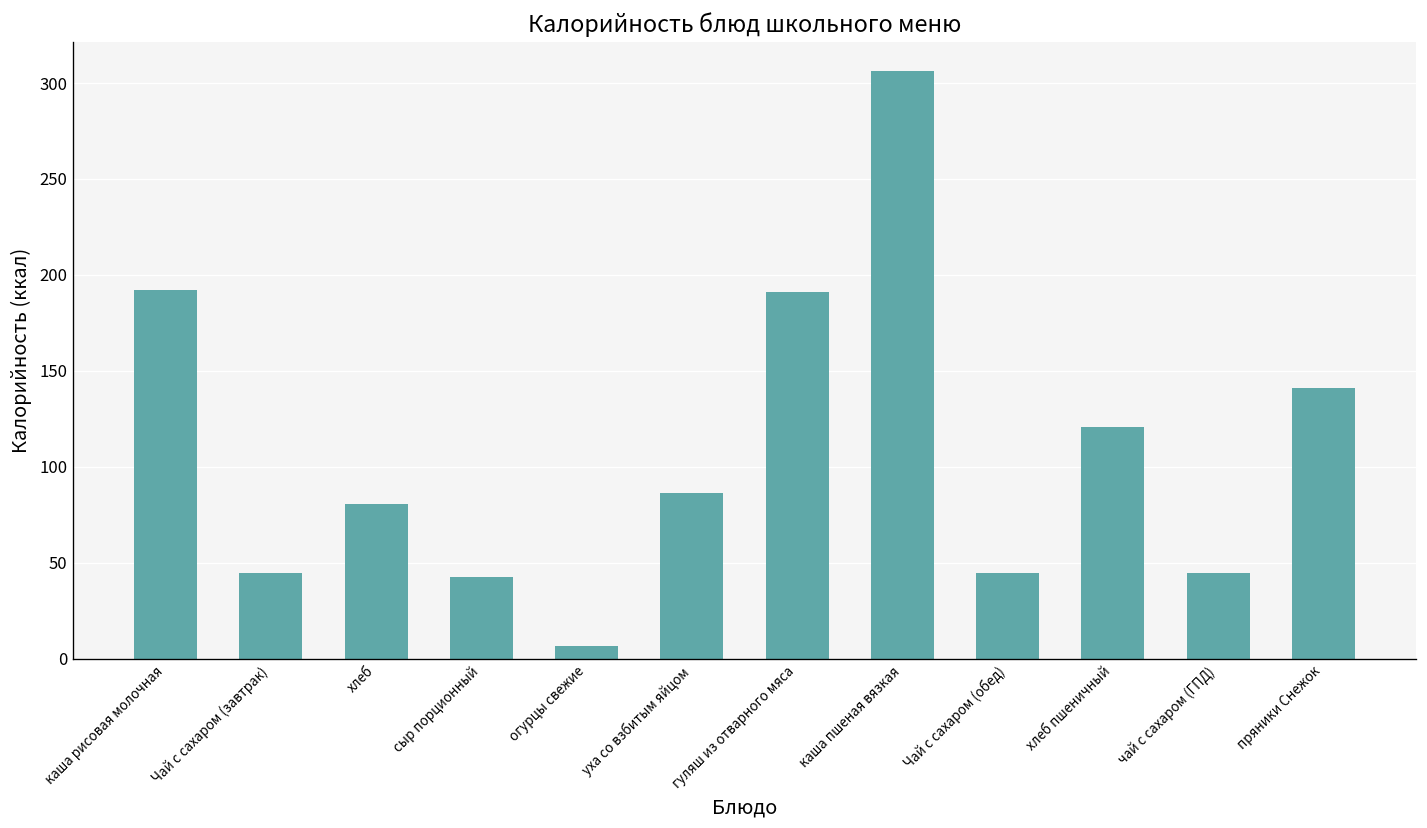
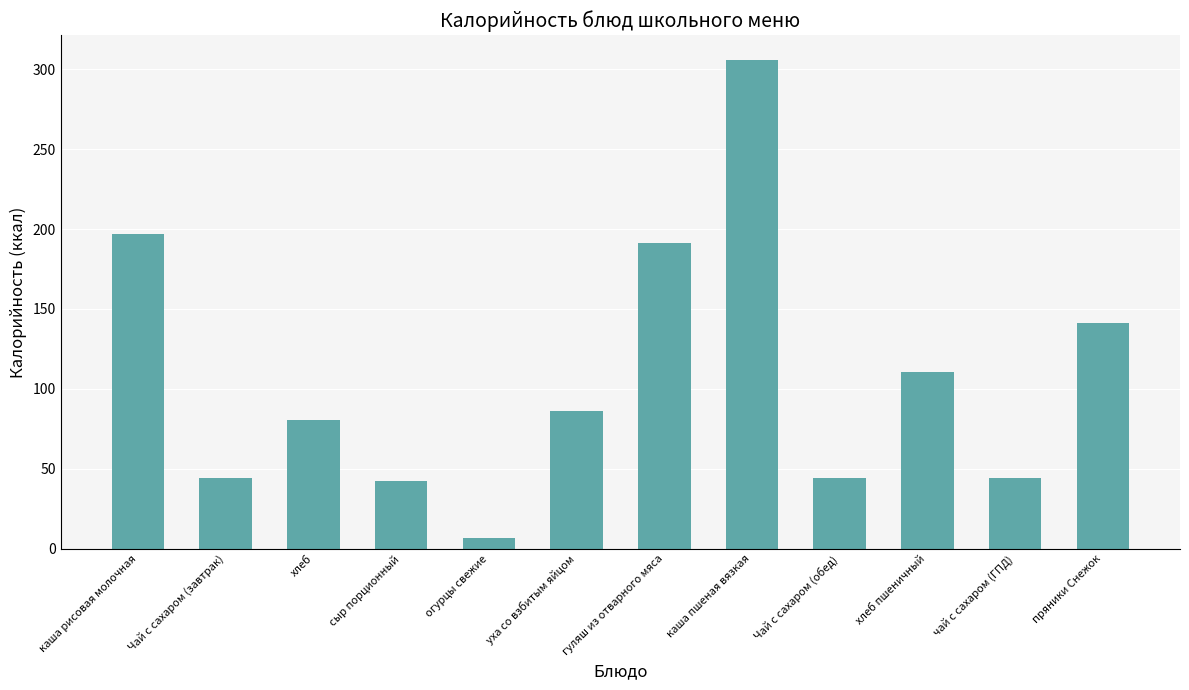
каша рисовая молочная: 192 -> 197
хлеб пшеничный: 121 -> 110
